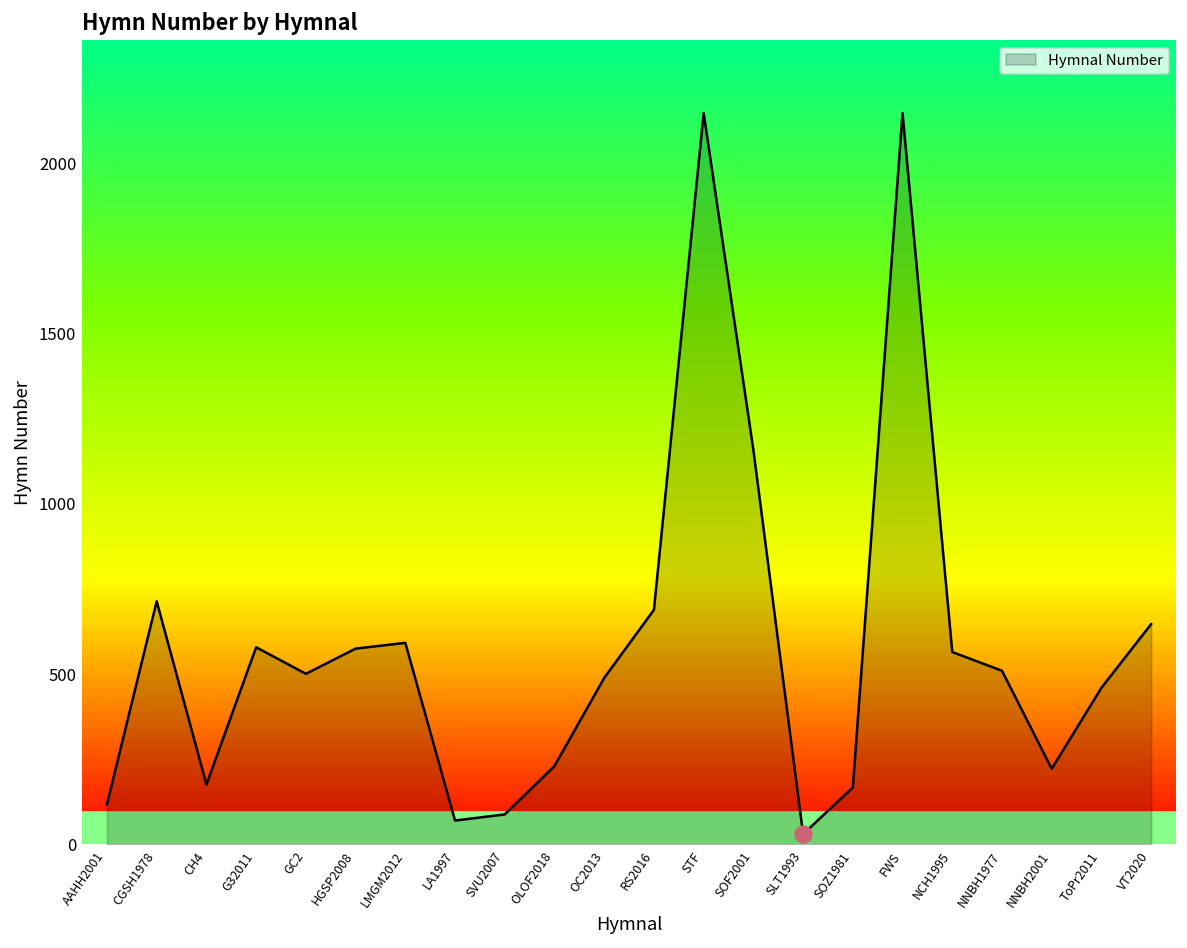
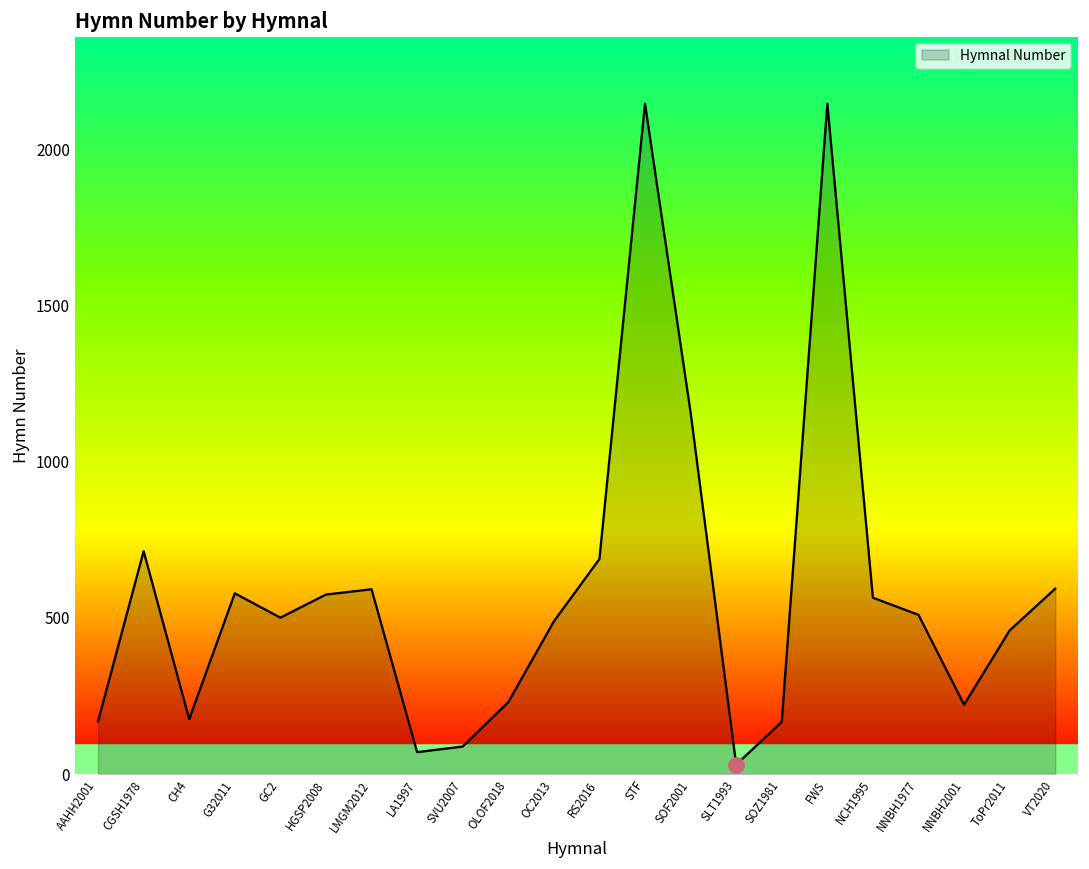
Hymnal Number, AAHH2001: 120 -> 170
Hymnal Number, VT2020: 650 -> 590
